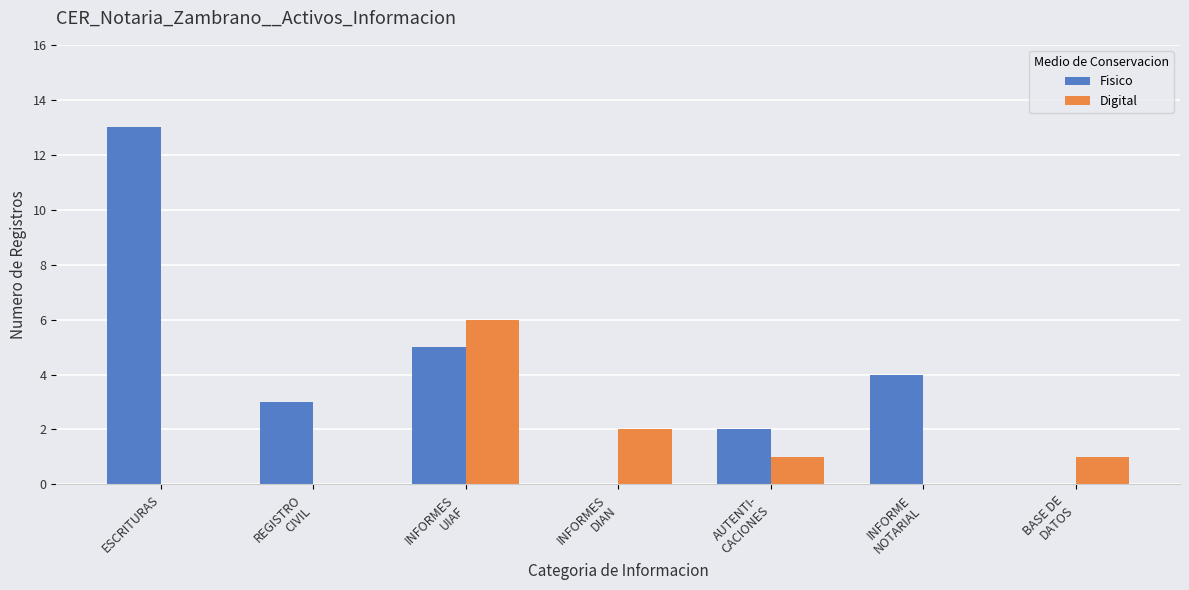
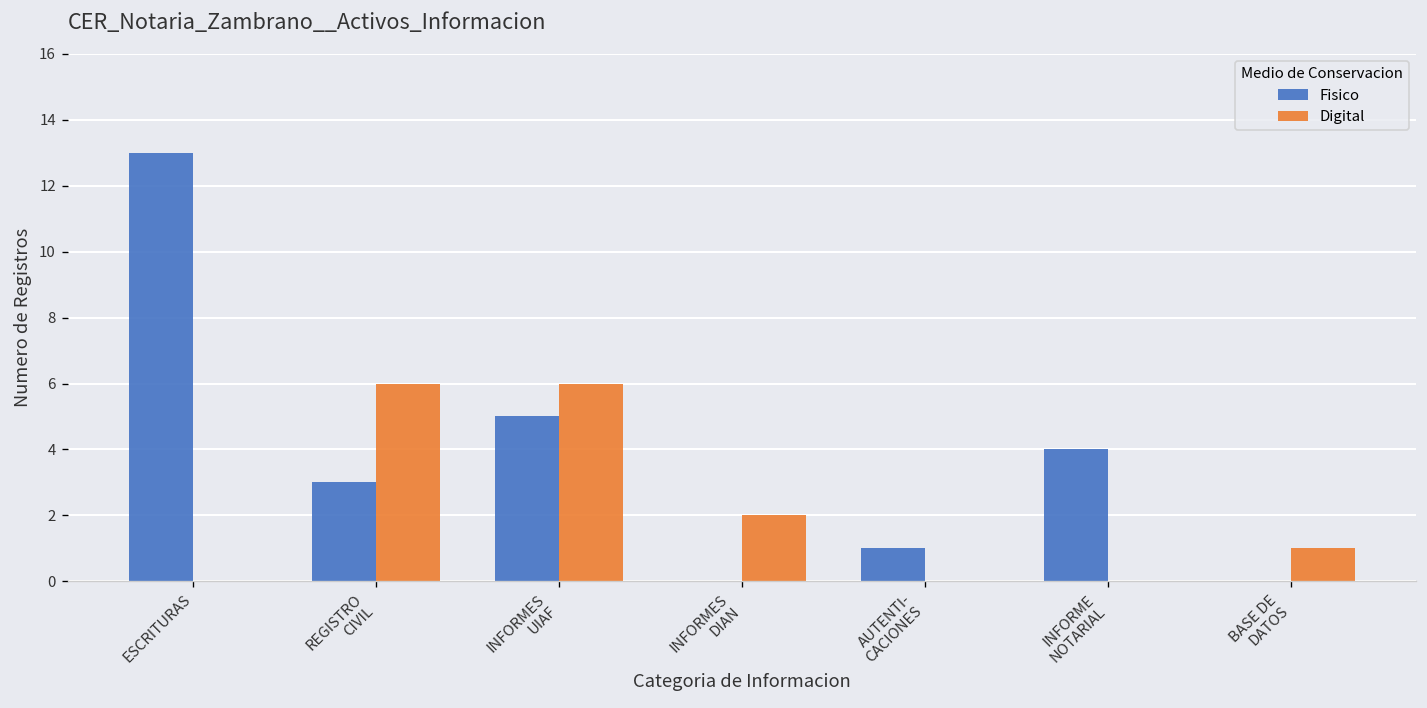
Digital, REGISTRO CIVIL: 0 -> 6
Fisico, AUTENTI- CACIONES: 2 -> 1
Digital, AUTENTI- CACIONES: 1 -> 0
